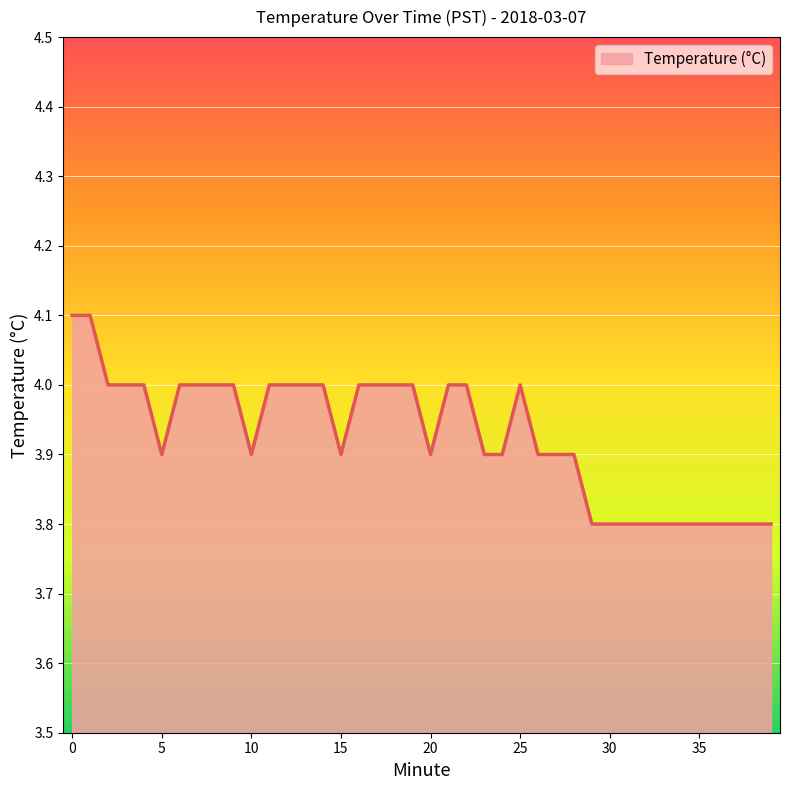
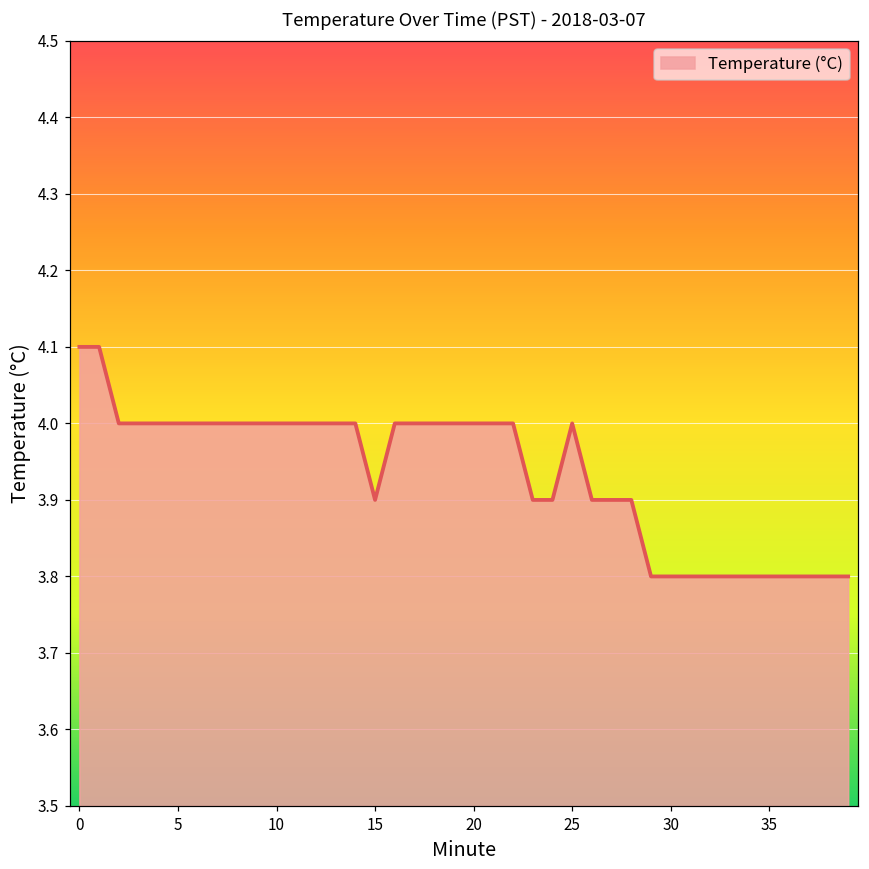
5: 3.9 -> 4.0
10: 3.9 -> 4.0
20: 3.9 -> 4.0
